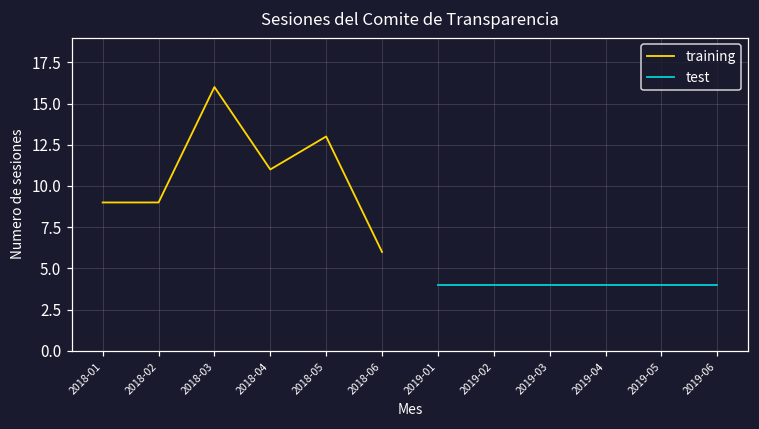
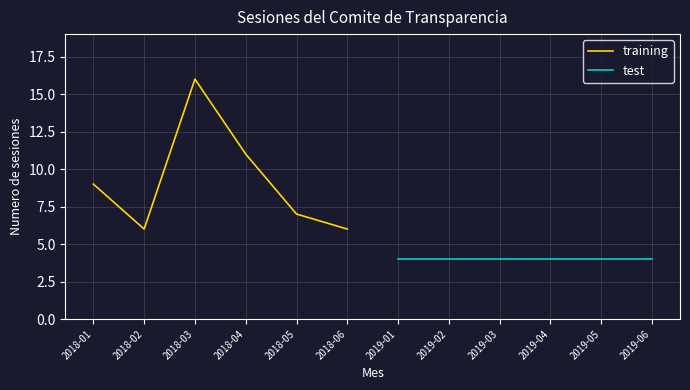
training, 2018-02: 9 -> 6
training, 2018-05: 13 -> 7
